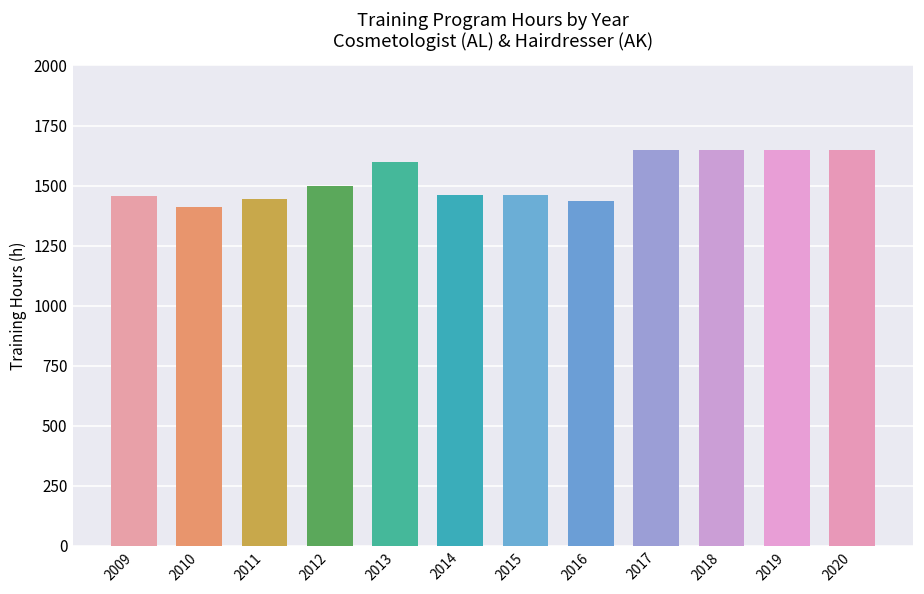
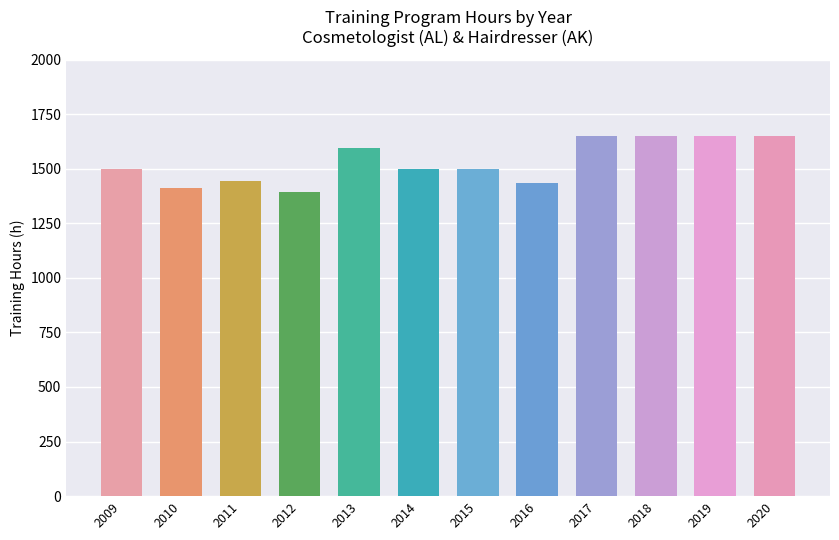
2009: 1460 -> 1500
2012: 1500 -> 1390
2014: 1460 -> 1500
2015: 1460 -> 1500
